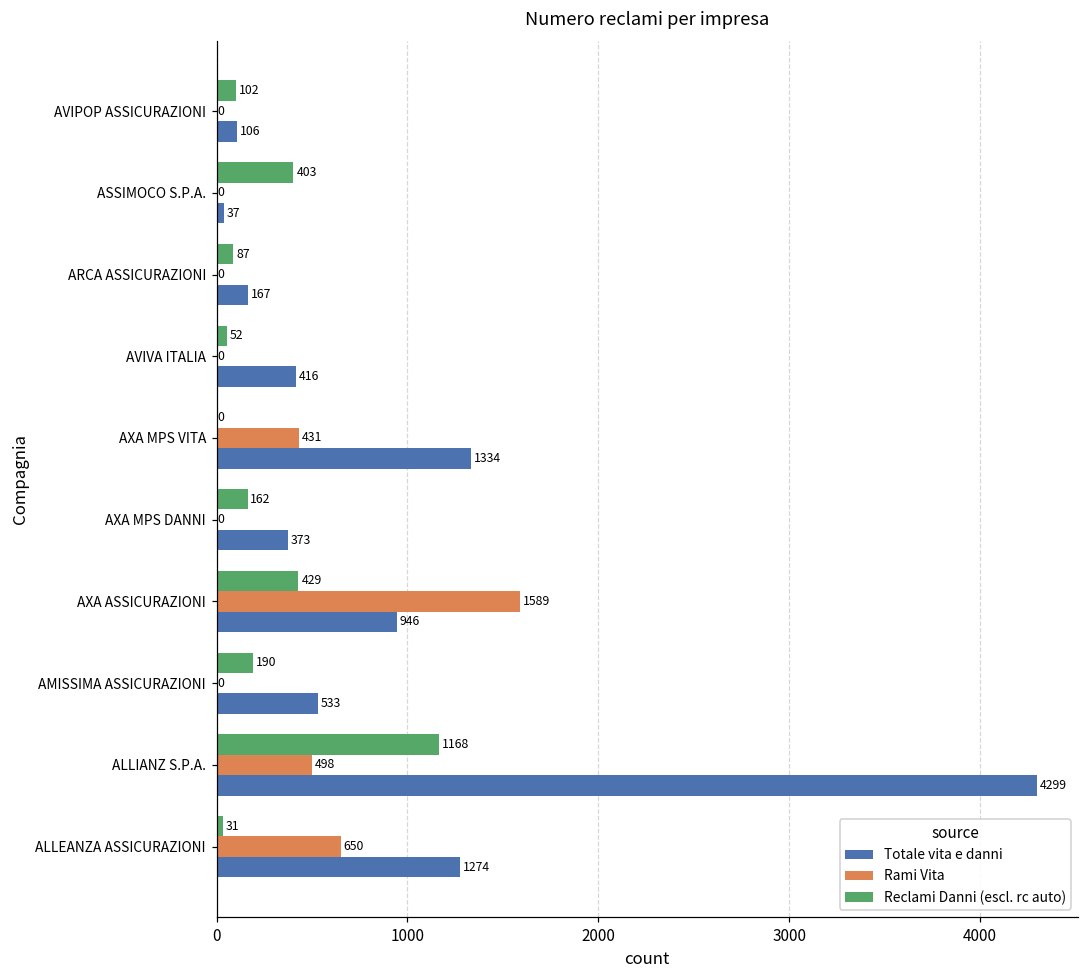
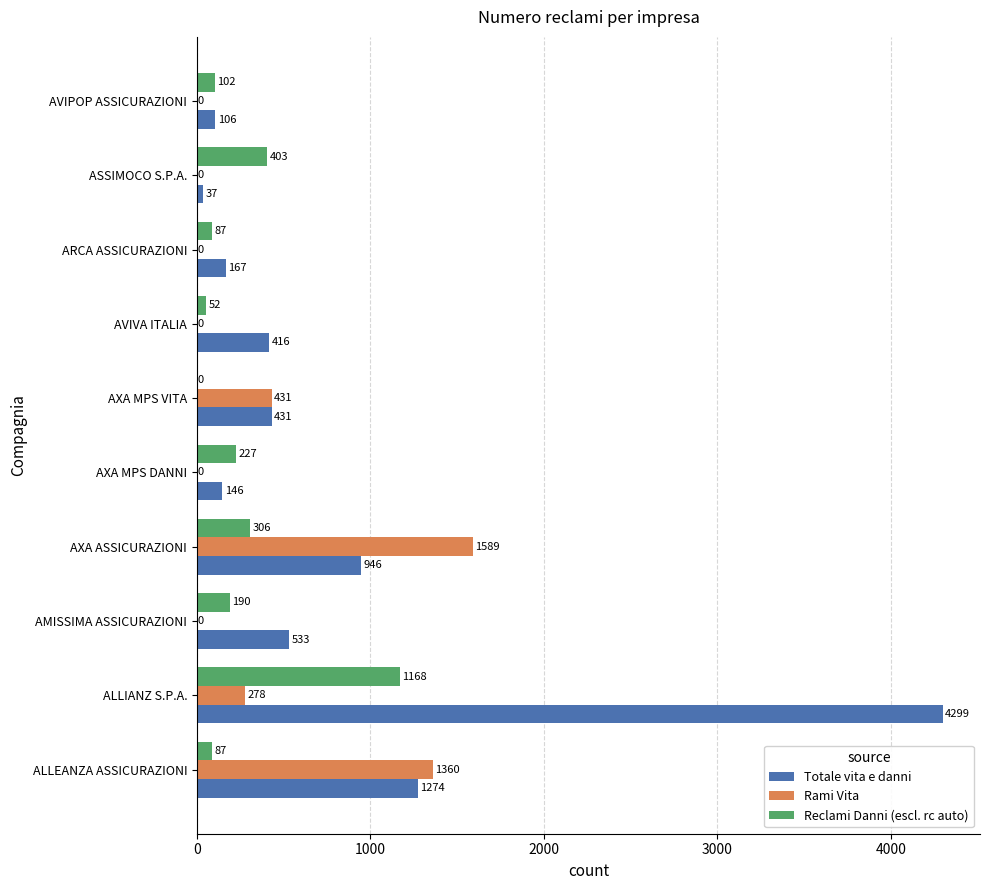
Totale vita e danni, AXA MPS VITA: 1334 -> 431
Reclami Danni (escl. rc auto), AXA MPS DANNI: 162 -> 227
Totale vita e danni, AXA MPS DANNI: 373 -> 146
Reclami Danni (escl. rc auto), AXA ASSICURAZIONI: 429 -> 306
Rami Vita, ALLIANZ S.P.A.: 498 -> 278
Reclami Danni (escl. rc auto), ALLEANZA ASSICURAZIONI: 31 -> 87
Rami Vita, ALLEANZA ASSICURAZIONI: 650 -> 1360
